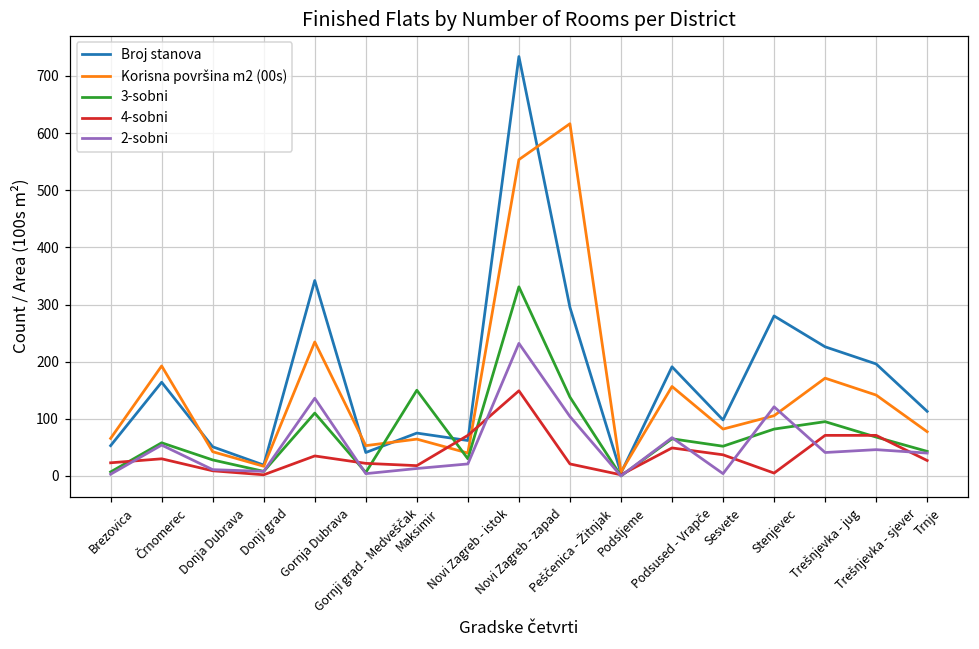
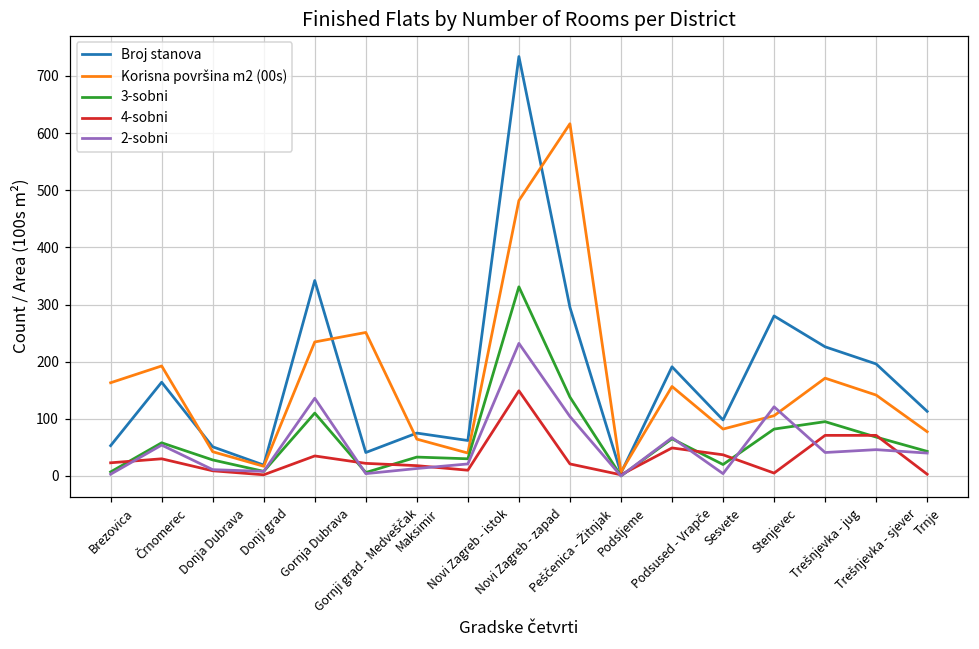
Korisna površina m2 (00s), Brezovica: 70 -> 160
Korisna površina m2 (00s), Gornji grad - Medveščak: 50 -> 250
3-sobni, Maksimir: 150 -> 30
4-sobni, Novi Zagreb - istok: 70 -> 10
Korisna površina m2 (00s), Novi Zagreb - zapad: 550 -> 480
3-sobni, Sesvete: 50 -> 20
4-sobni, Trnje: 30 -> 0
